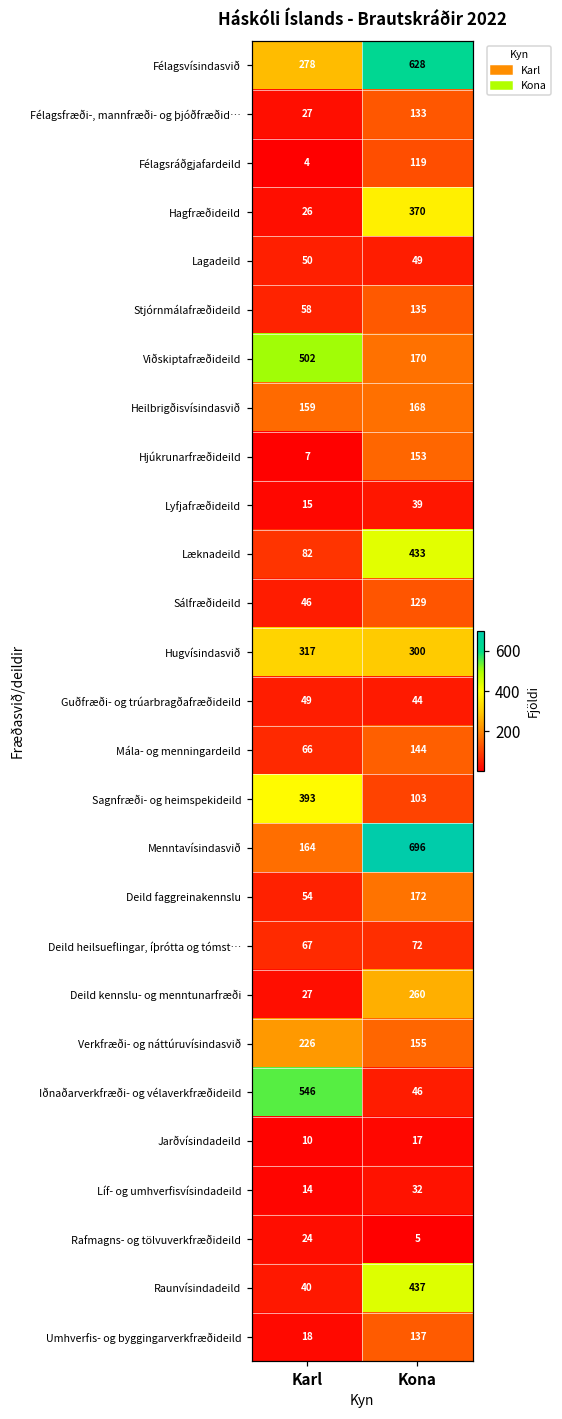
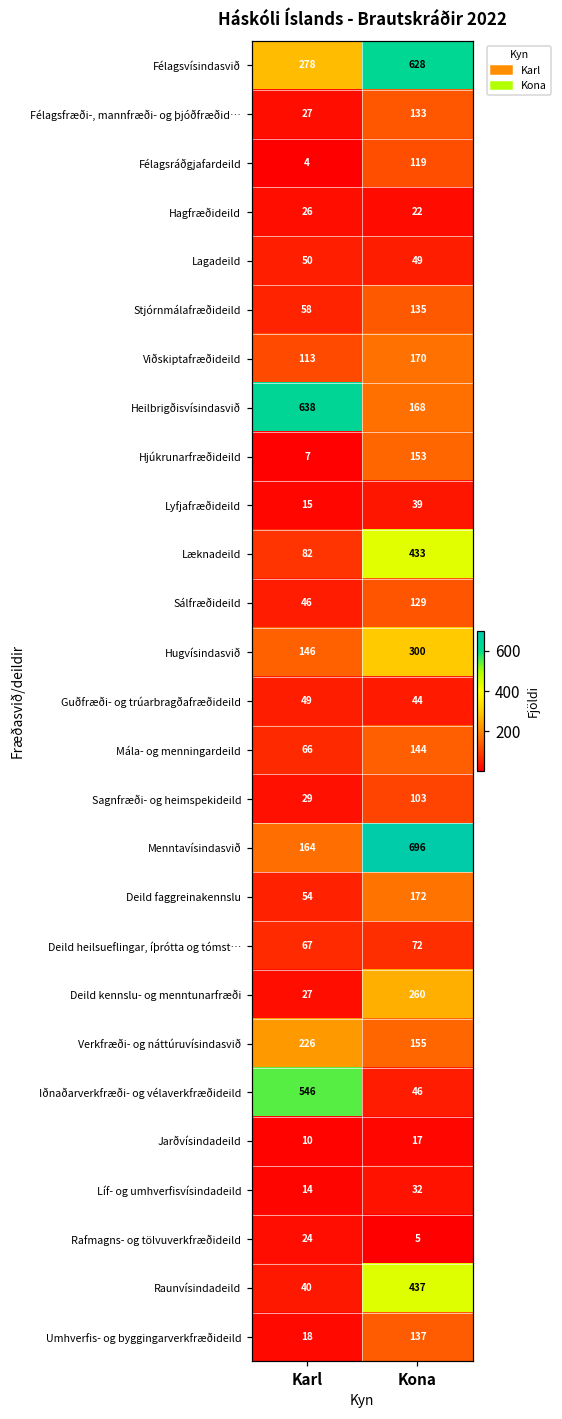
Hagfræðideild, Kona: 370 -> 22
Viðskiptafræðideild, Karl: 502 -> 113
Heilbrigðisvísindasvið, Karl: 159 -> 638
Hugvísindasvið, Karl: 317 -> 146
Sagnfræði- og heimspekideild, Karl: 393 -> 29
